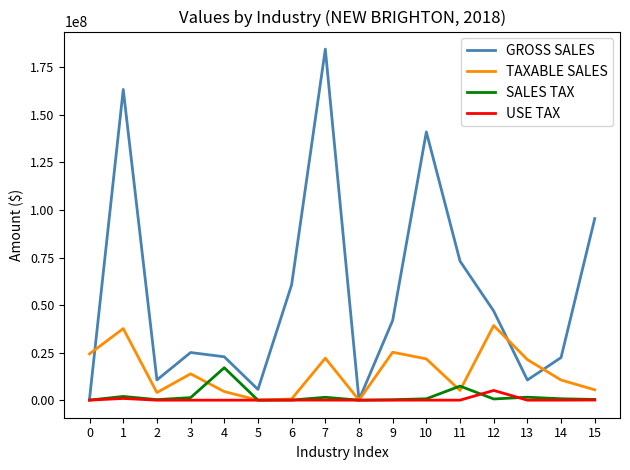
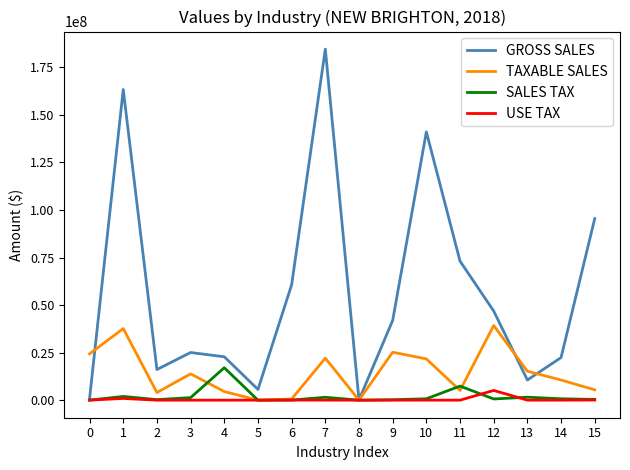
GROSS SALES, 2: 11000000 -> 16000000
TAXABLE SALES, 13: 21000000 -> 15000000
